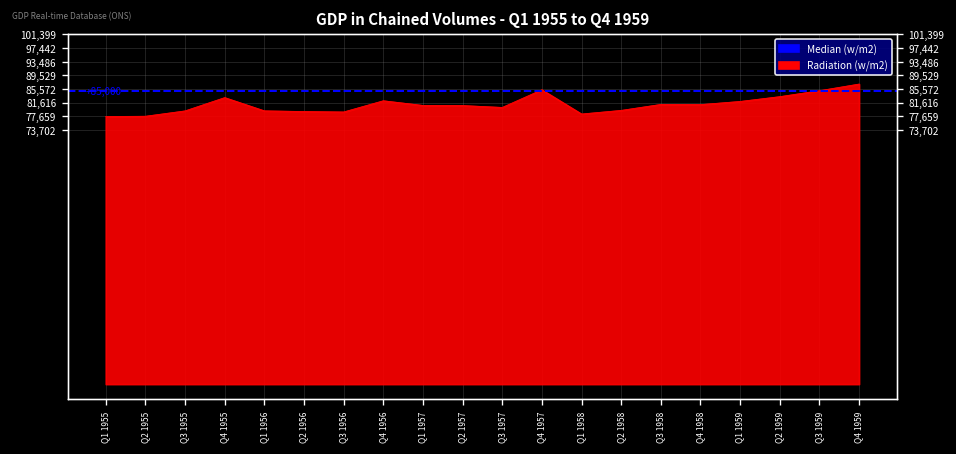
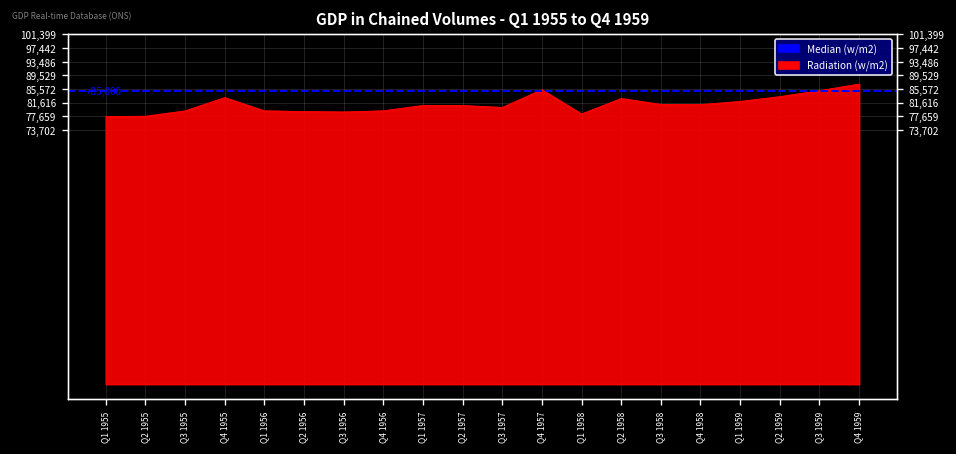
Q4 1956: 82,000 -> 79,000
Q2 1958: 79,000 -> 83,000
